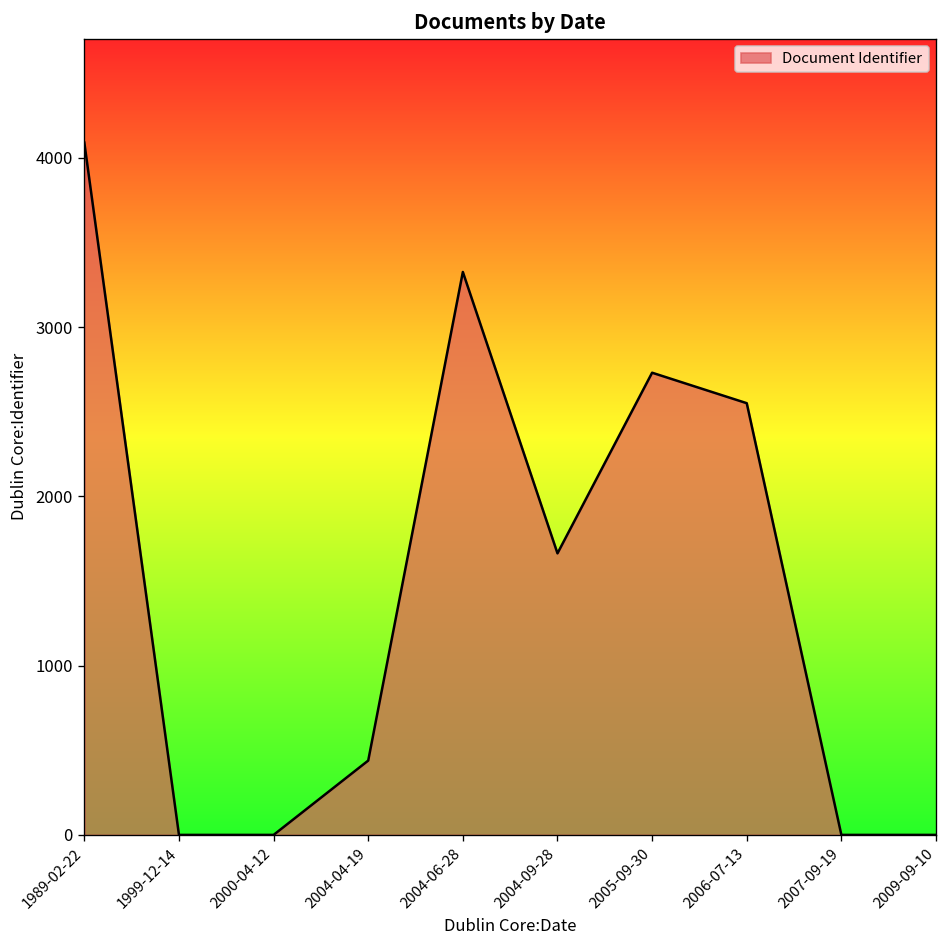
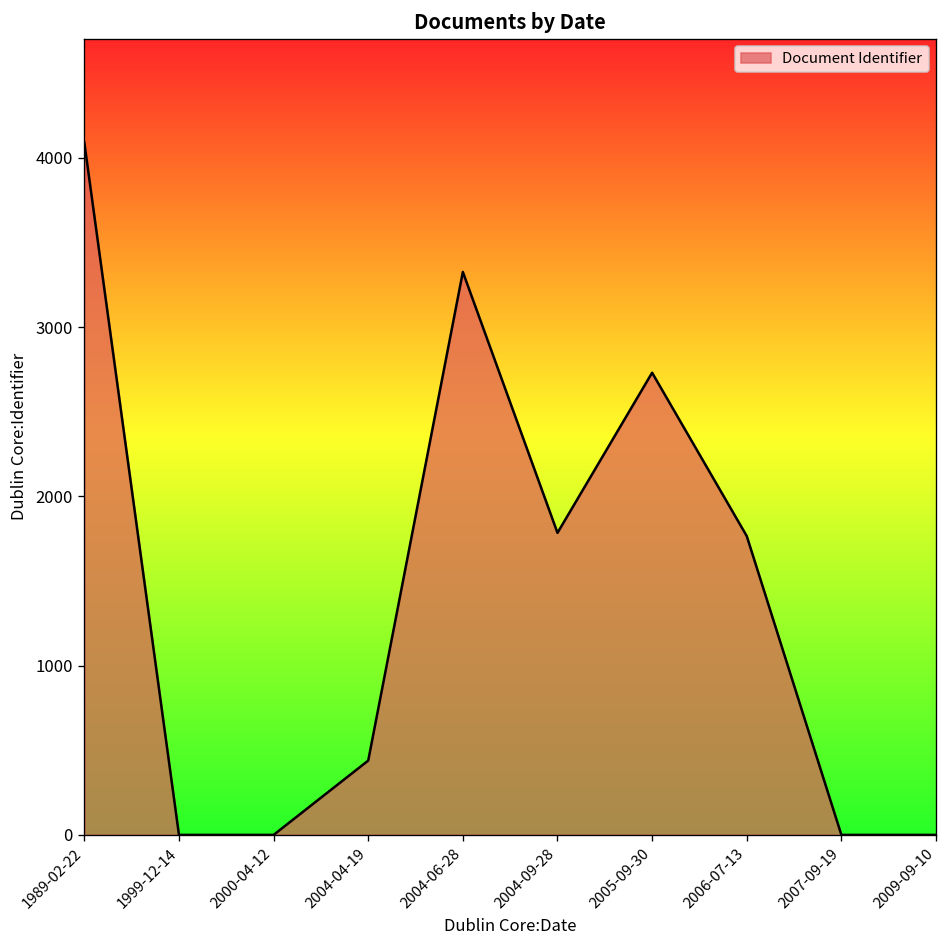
2004-09-28: 1660 -> 1780
2006-07-13: 2550 -> 1770
